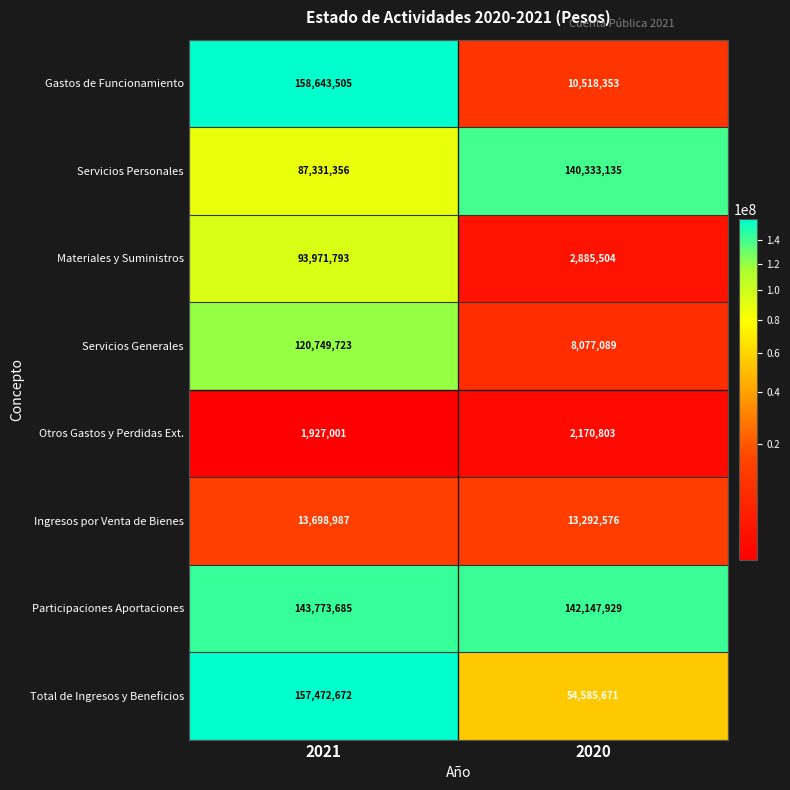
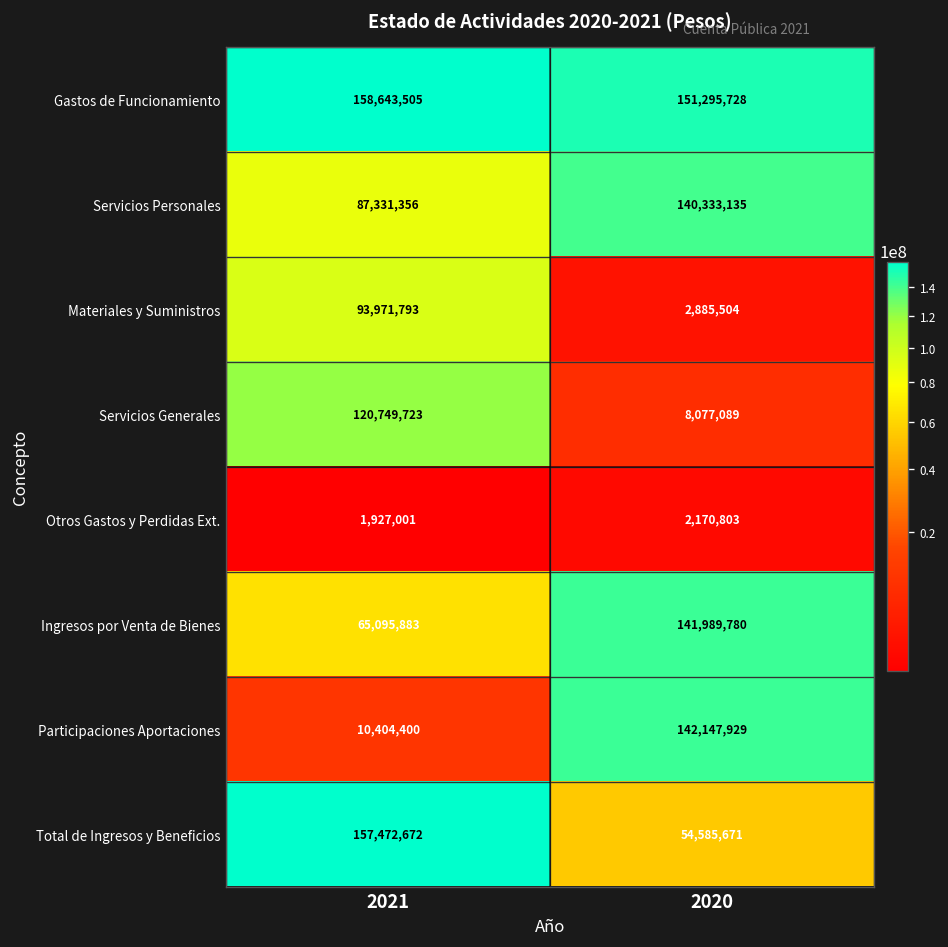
Gastos de Funcionamiento, 2020: 10,518,353 -> 151,295,728
Ingresos por Venta de Bienes, 2021: 13,698,987 -> 65,095,883
Ingresos por Venta de Bienes, 2020: 13,292,576 -> 141,989,780
Participaciones Aportaciones, 2021: 143,773,685 -> 10,404,400
